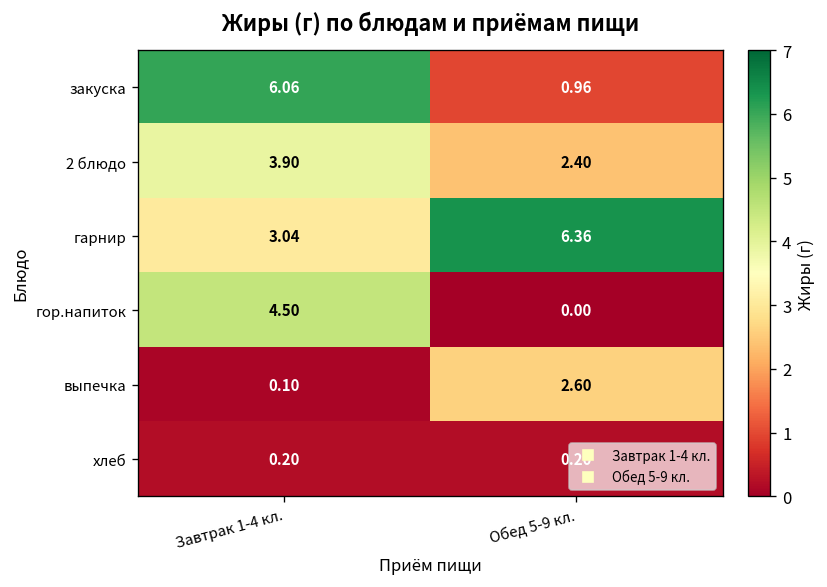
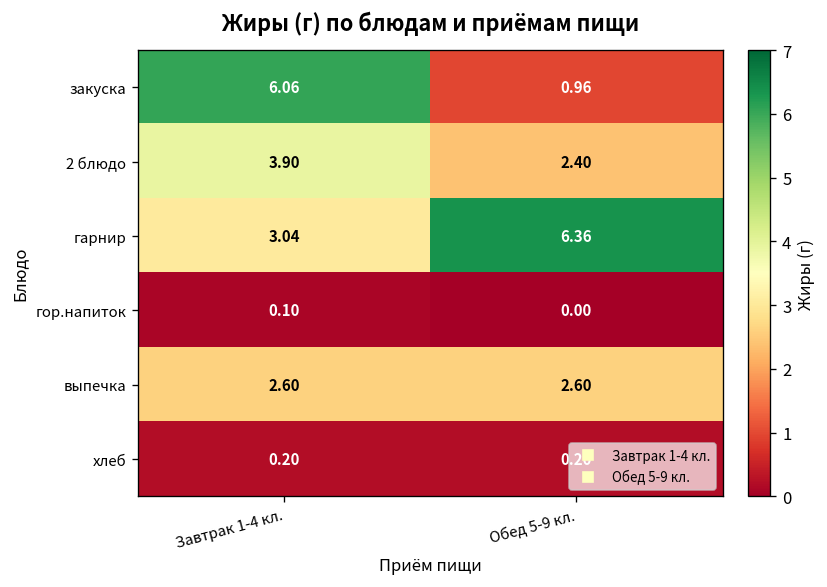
гор.напиток, Завтрак 1-4 кл.: 4.50 -> 0.10
выпечка, Завтрак 1-4 кл.: 0.10 -> 2.60
